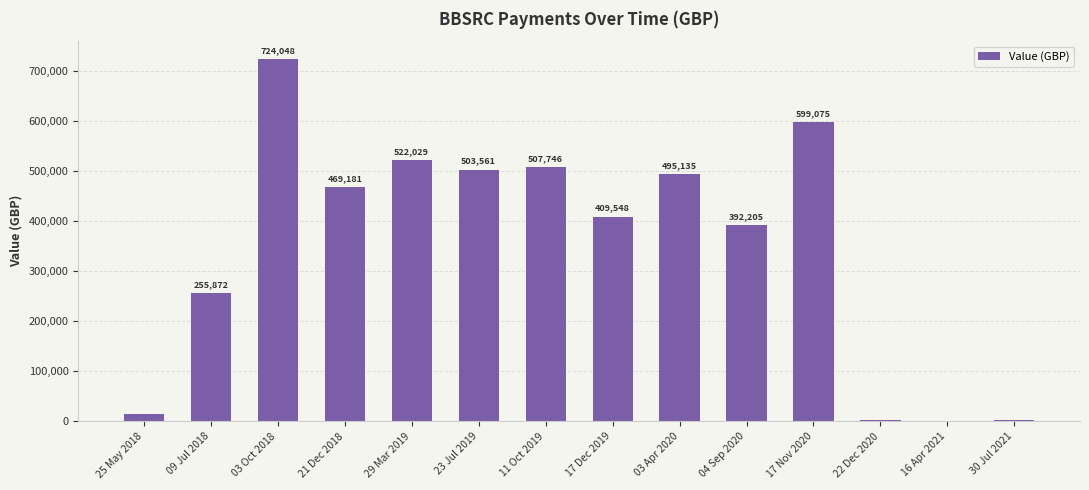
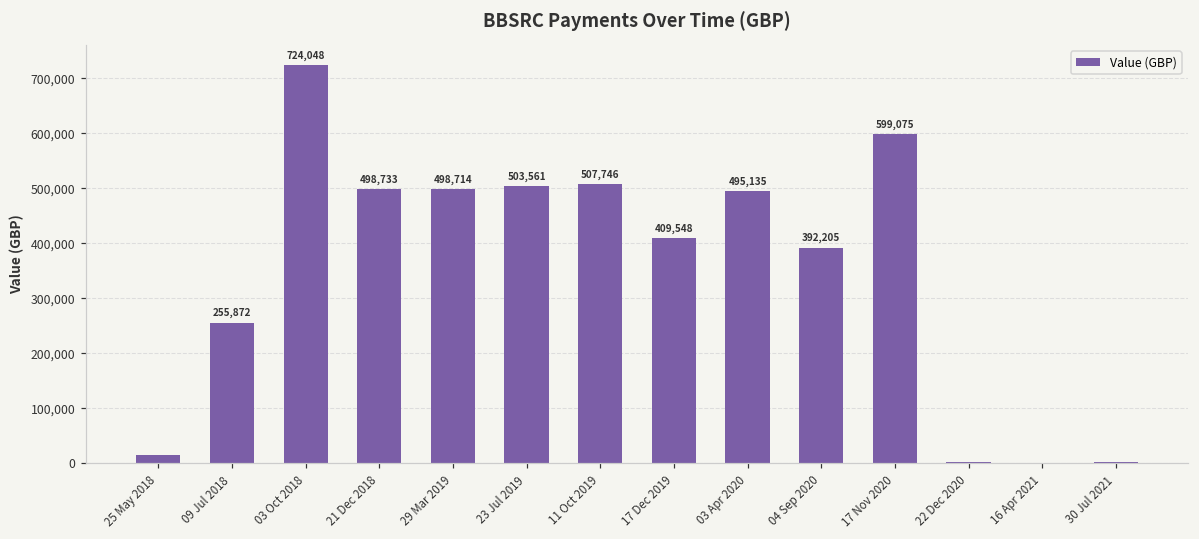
21 Dec 2018: 469,181 -> 498,733
29 Mar 2019: 522,029 -> 498,714
